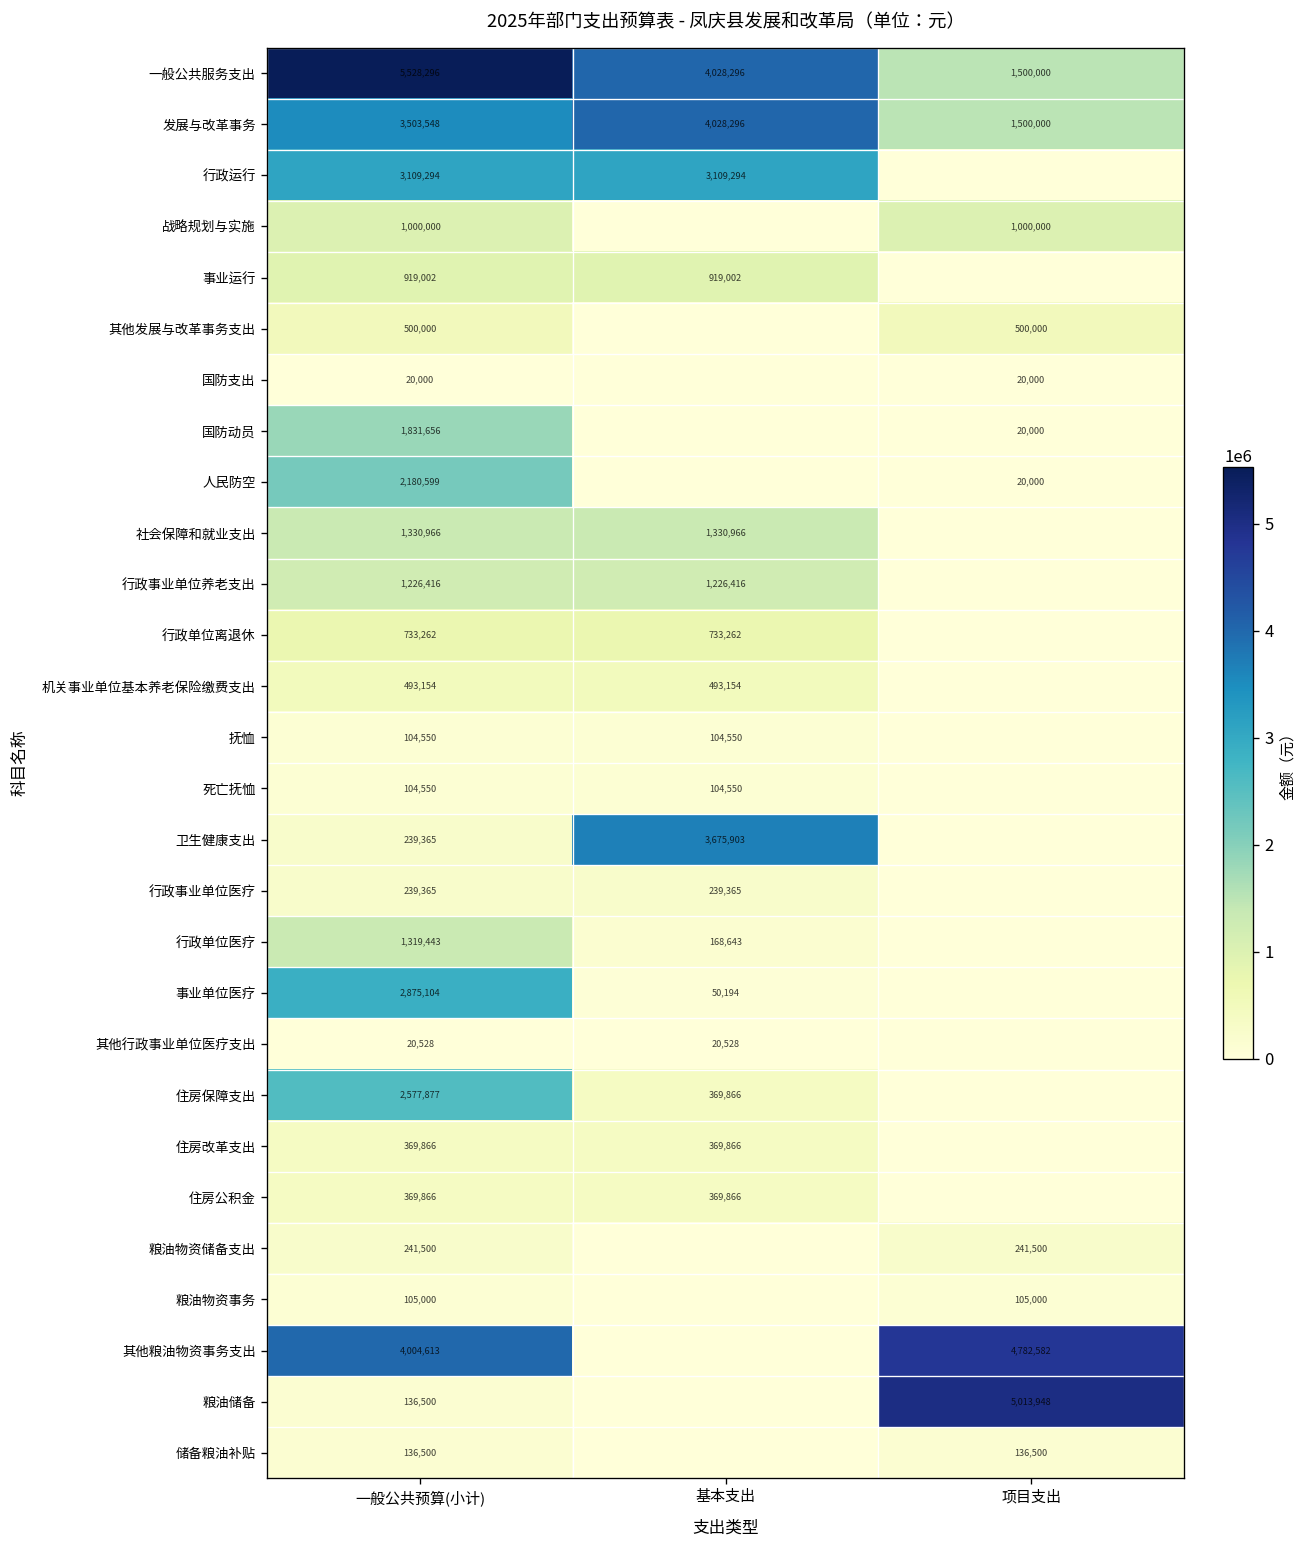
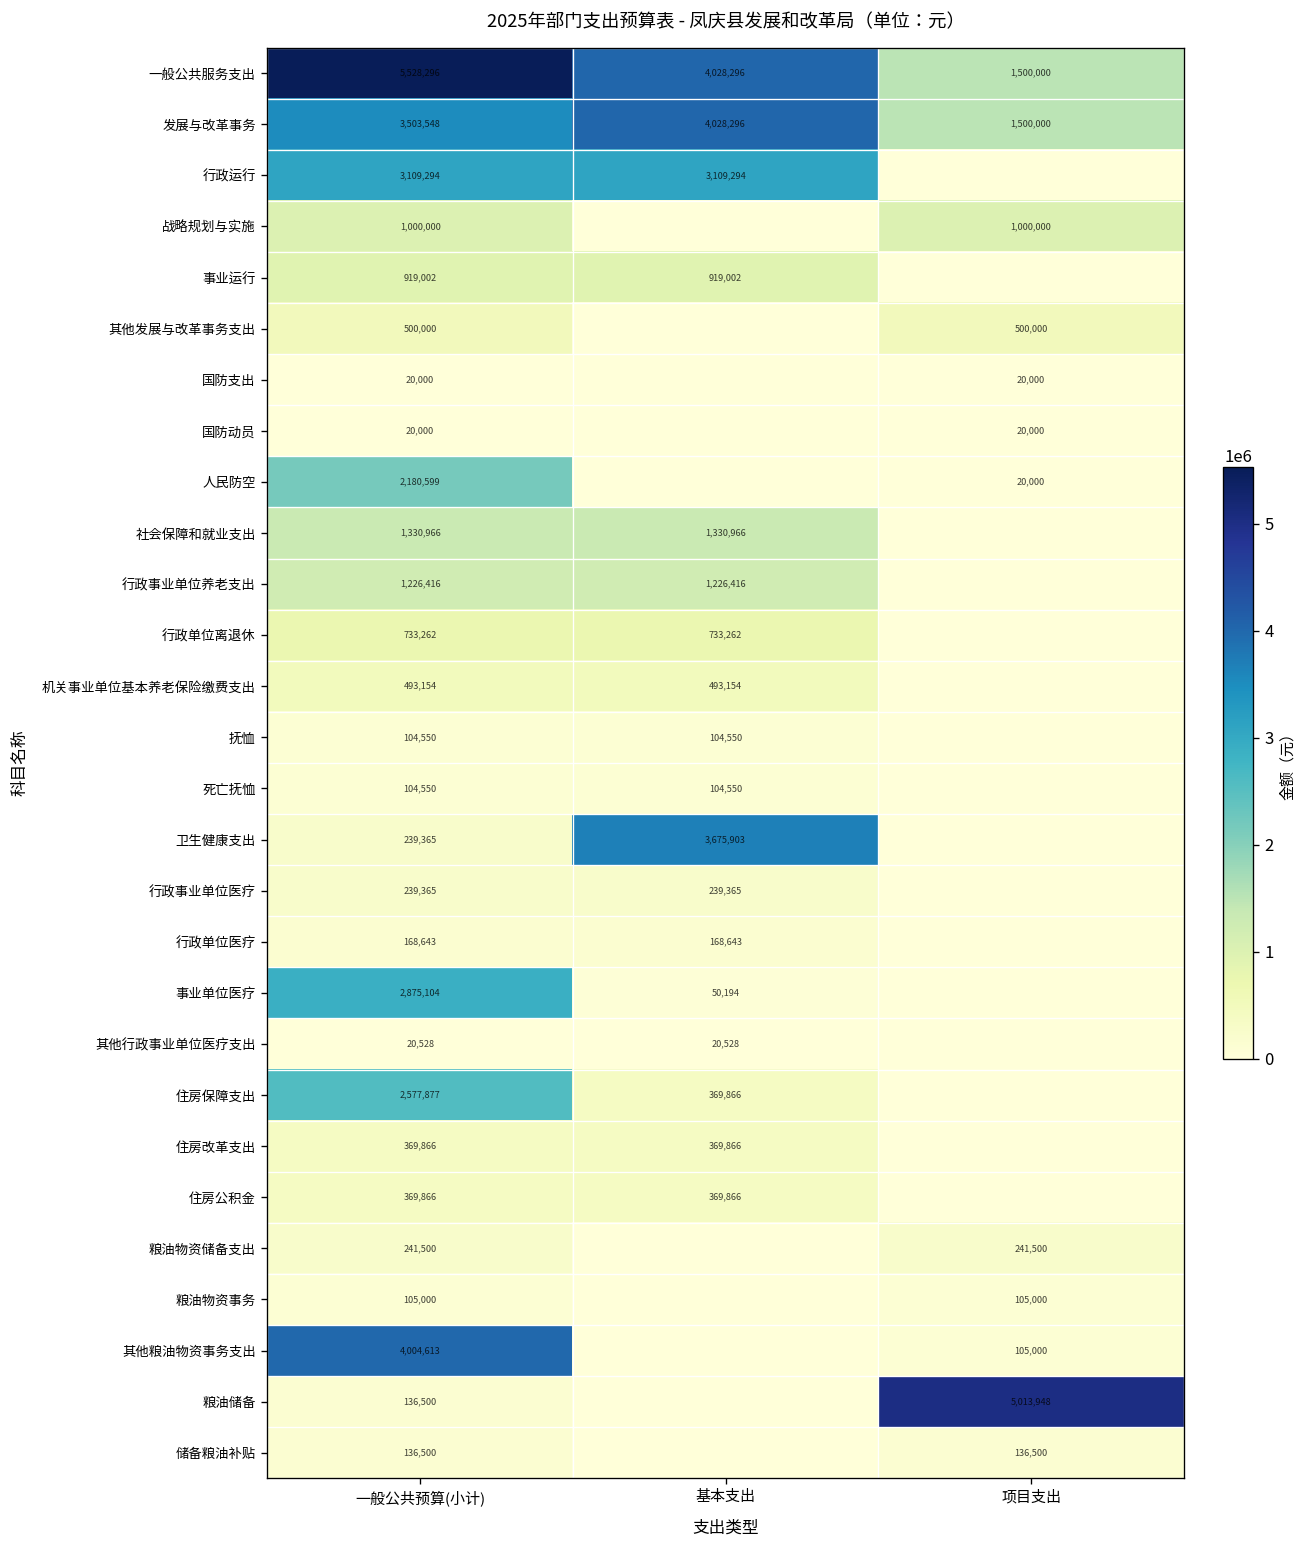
国防动员, 一般公共预算(小计): 1,831,656 -> 20,000
行政单位医疗, 一般公共预算(小计): 1,319,443 -> 168,643
其他粮油物资事务支出, 项目支出: 4,782,582 -> 105,000
